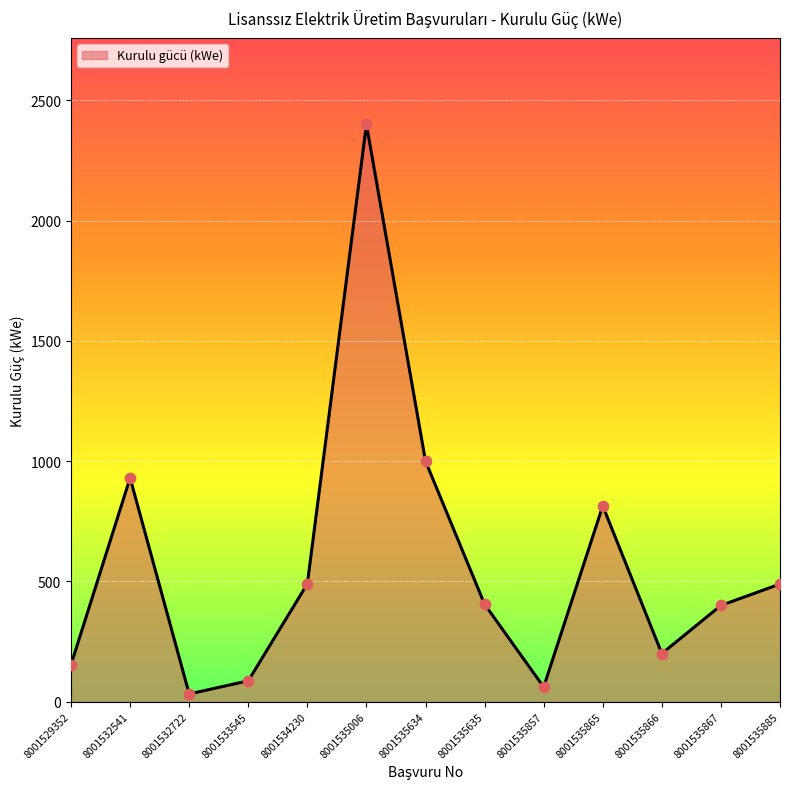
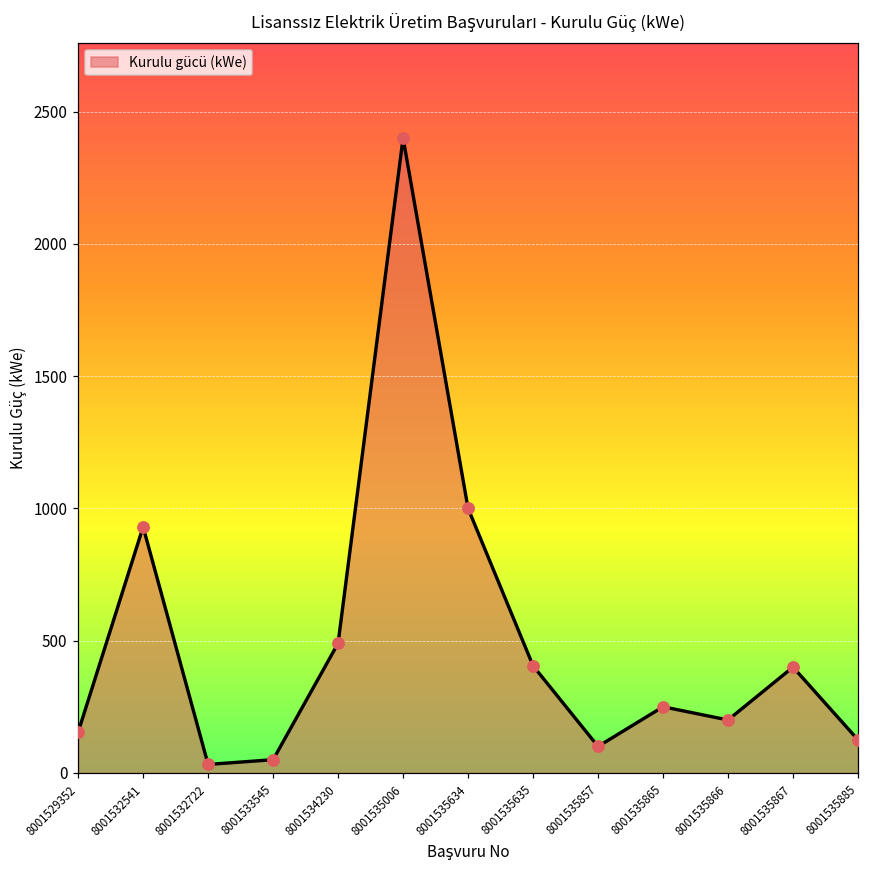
8001533545: 90 -> 50
8001535857: 60 -> 100
8001535865: 810 -> 250
8001535885: 490 -> 130
